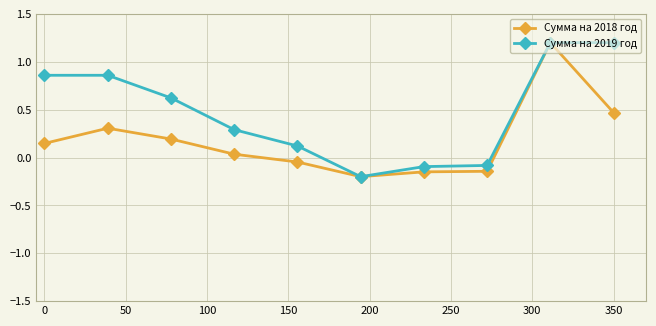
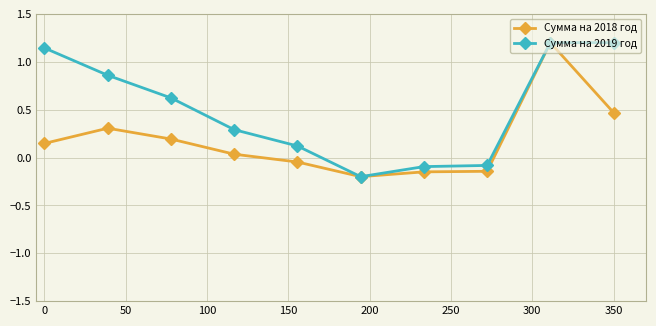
Сумма на 2019 год, 0: 0.9 -> 1.1
